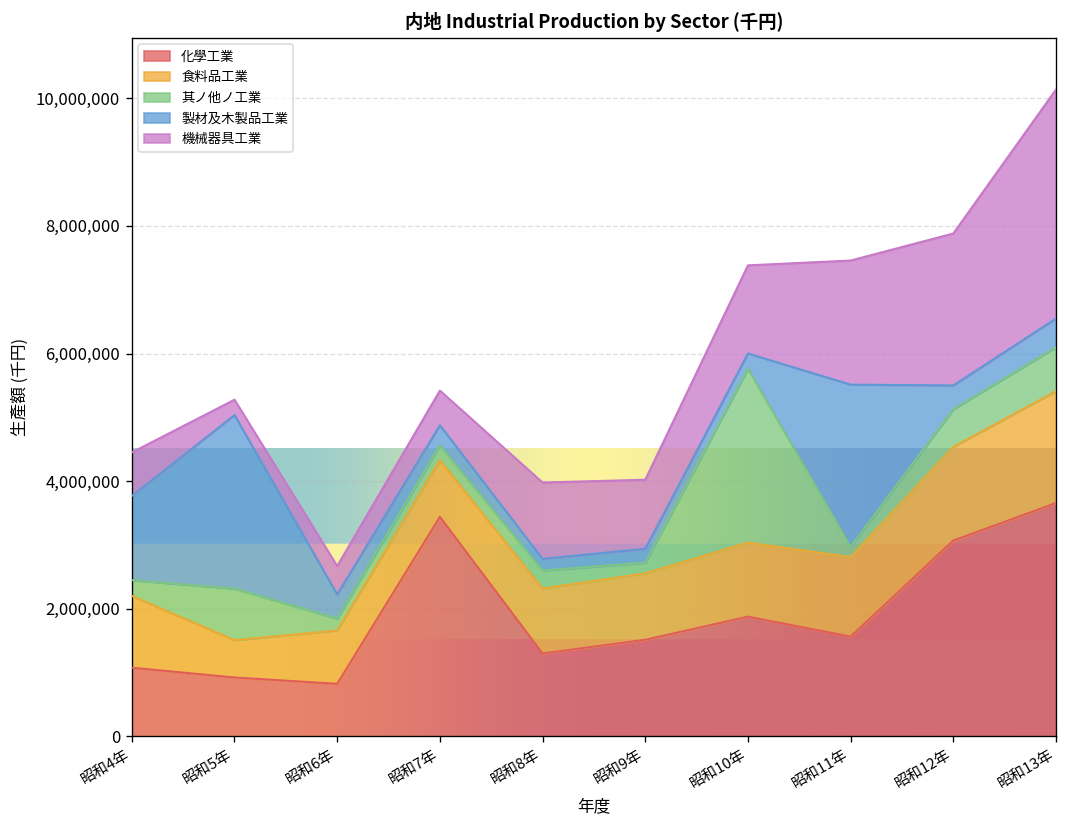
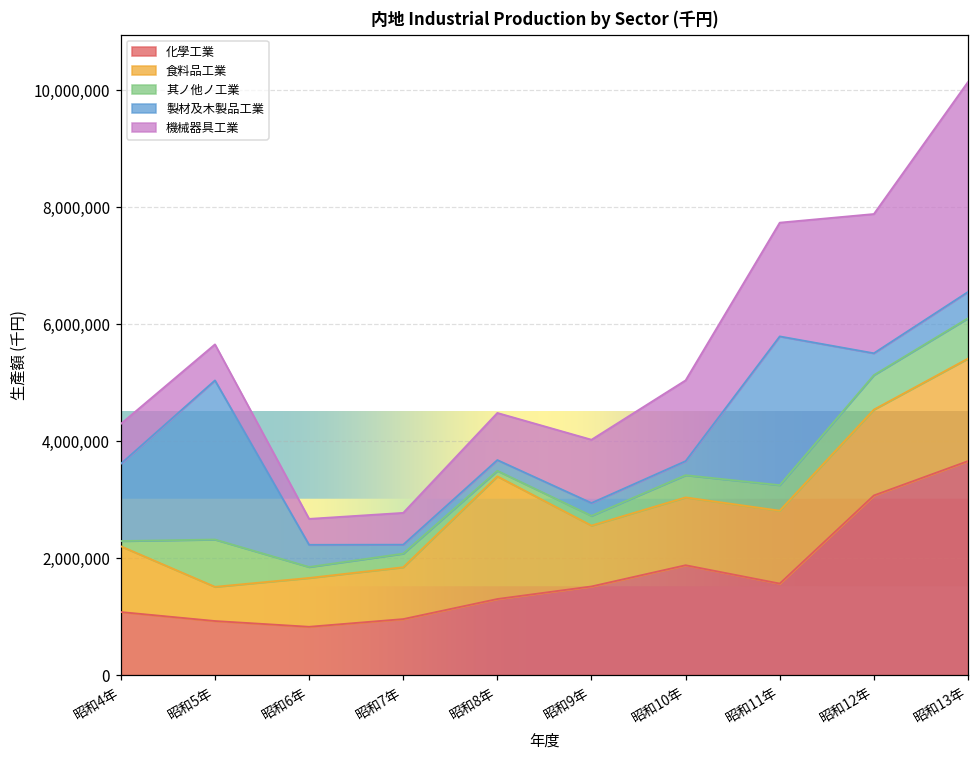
其ノ他ノ工業, 昭和4年: 200,000 -> 100,000
機械器具工業, 昭和5年: 200,000 -> 600,000
化學工業, 昭和7年: 3,400,000 -> 1,000,000
製材及木製品工業, 昭和7年: 300,000 -> 200,000
食料品工業, 昭和8年: 1,000,000 -> 2,100,000
其ノ他ノ工業, 昭和8年: 300,000 -> 100,000
機械器具工業, 昭和8年: 1,200,000 -> 800,000
其ノ他ノ工業, 昭和10年: 2,700,000 -> 400,000
其ノ他ノ工業, 昭和11年: 200,000 -> 400,000
